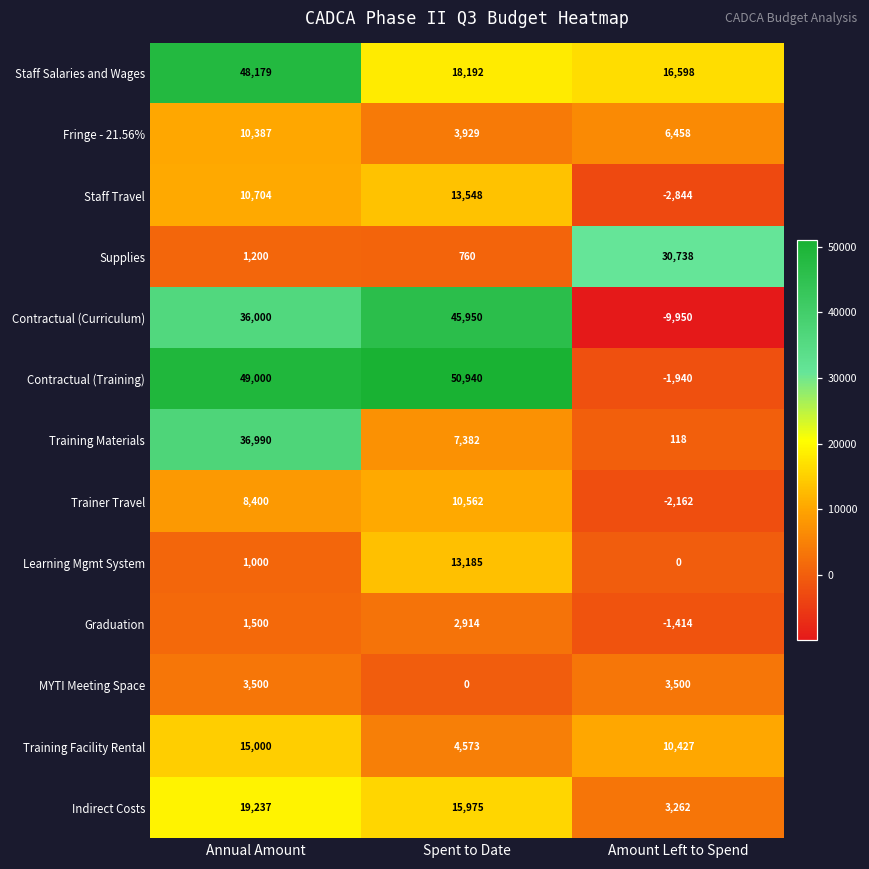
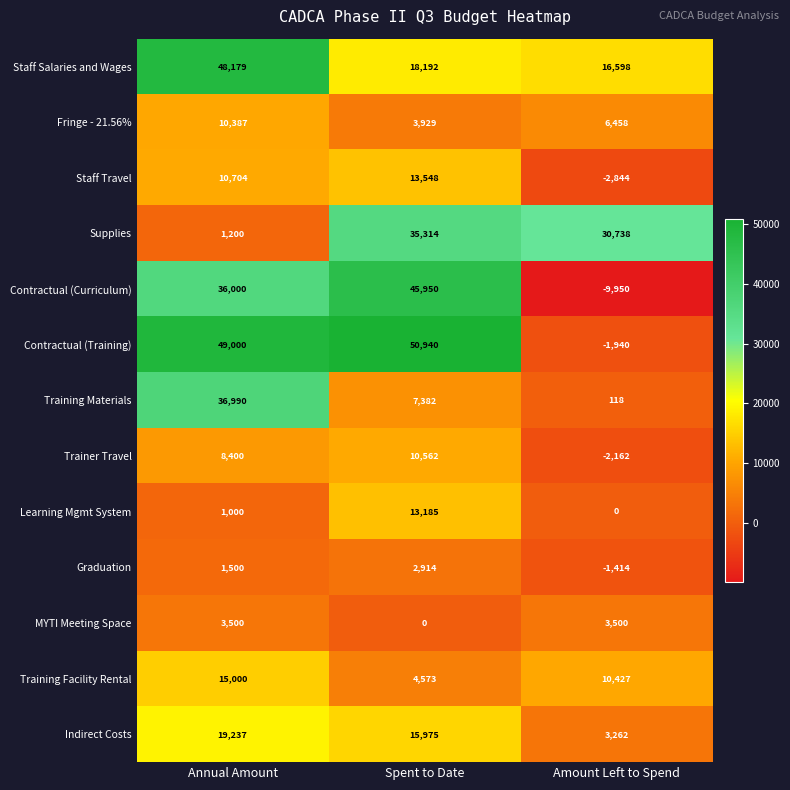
Supplies, Spent to Date: 760 -> 35,314
